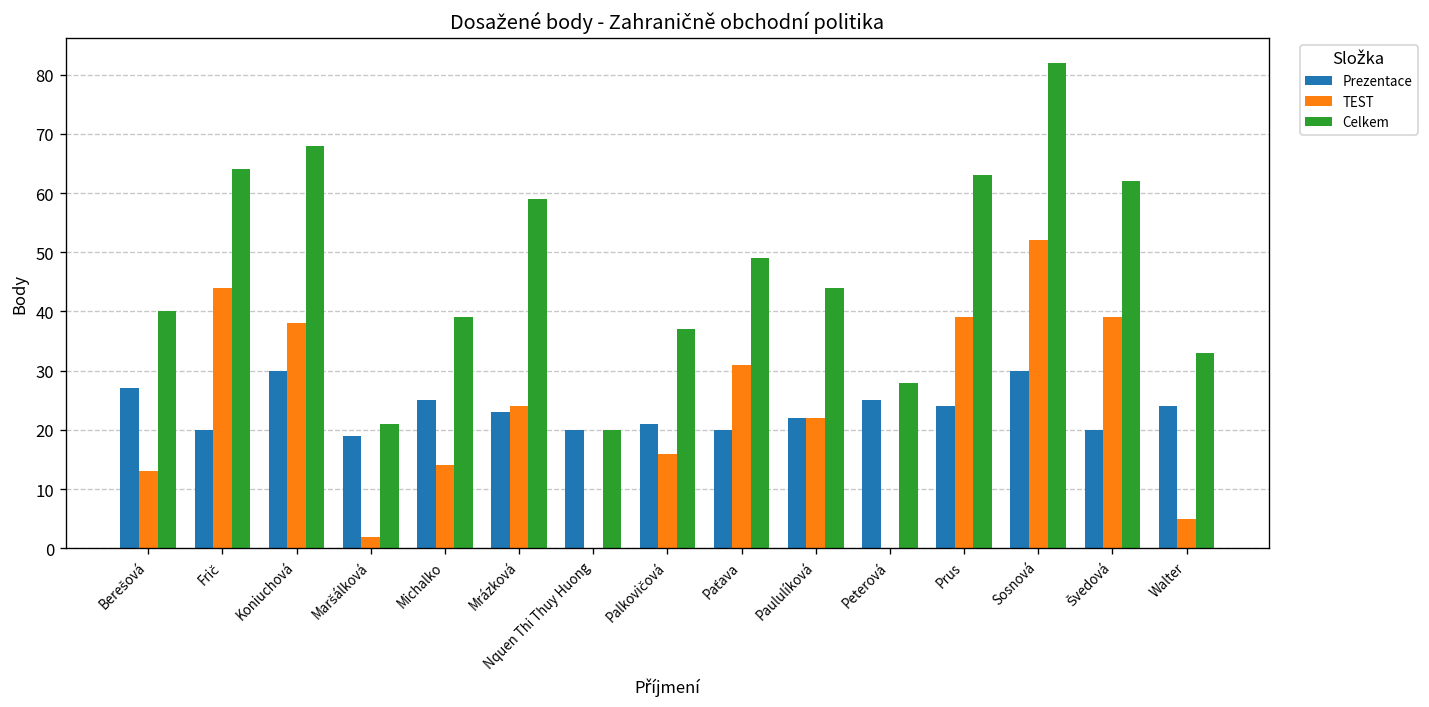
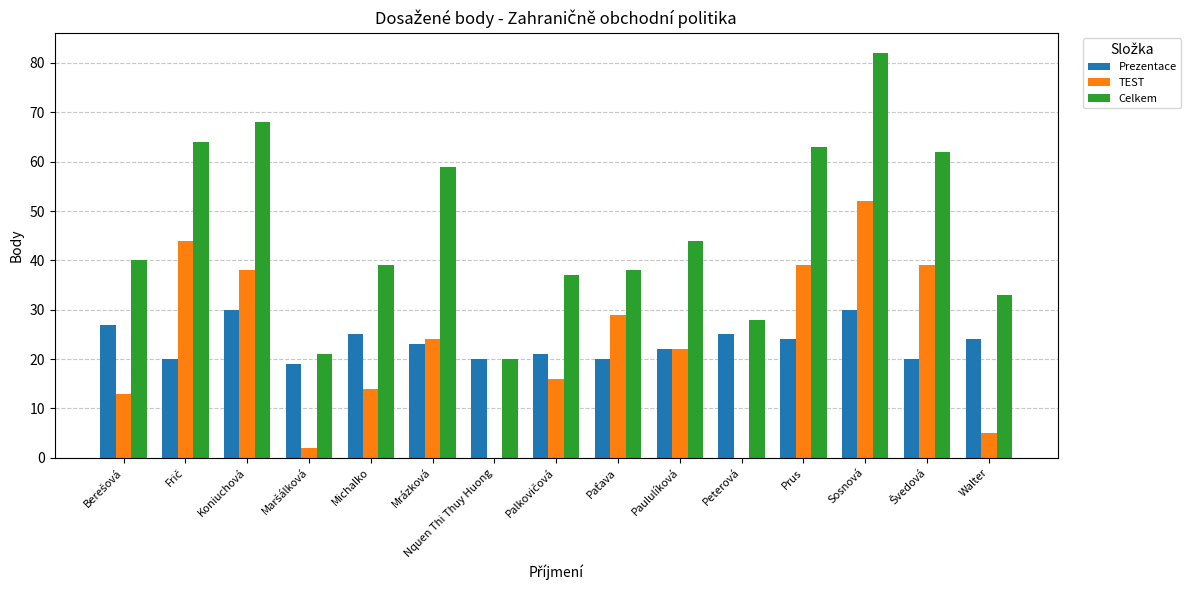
TEST, Paťava: 31 -> 29
Celkem, Paťava: 49 -> 38
